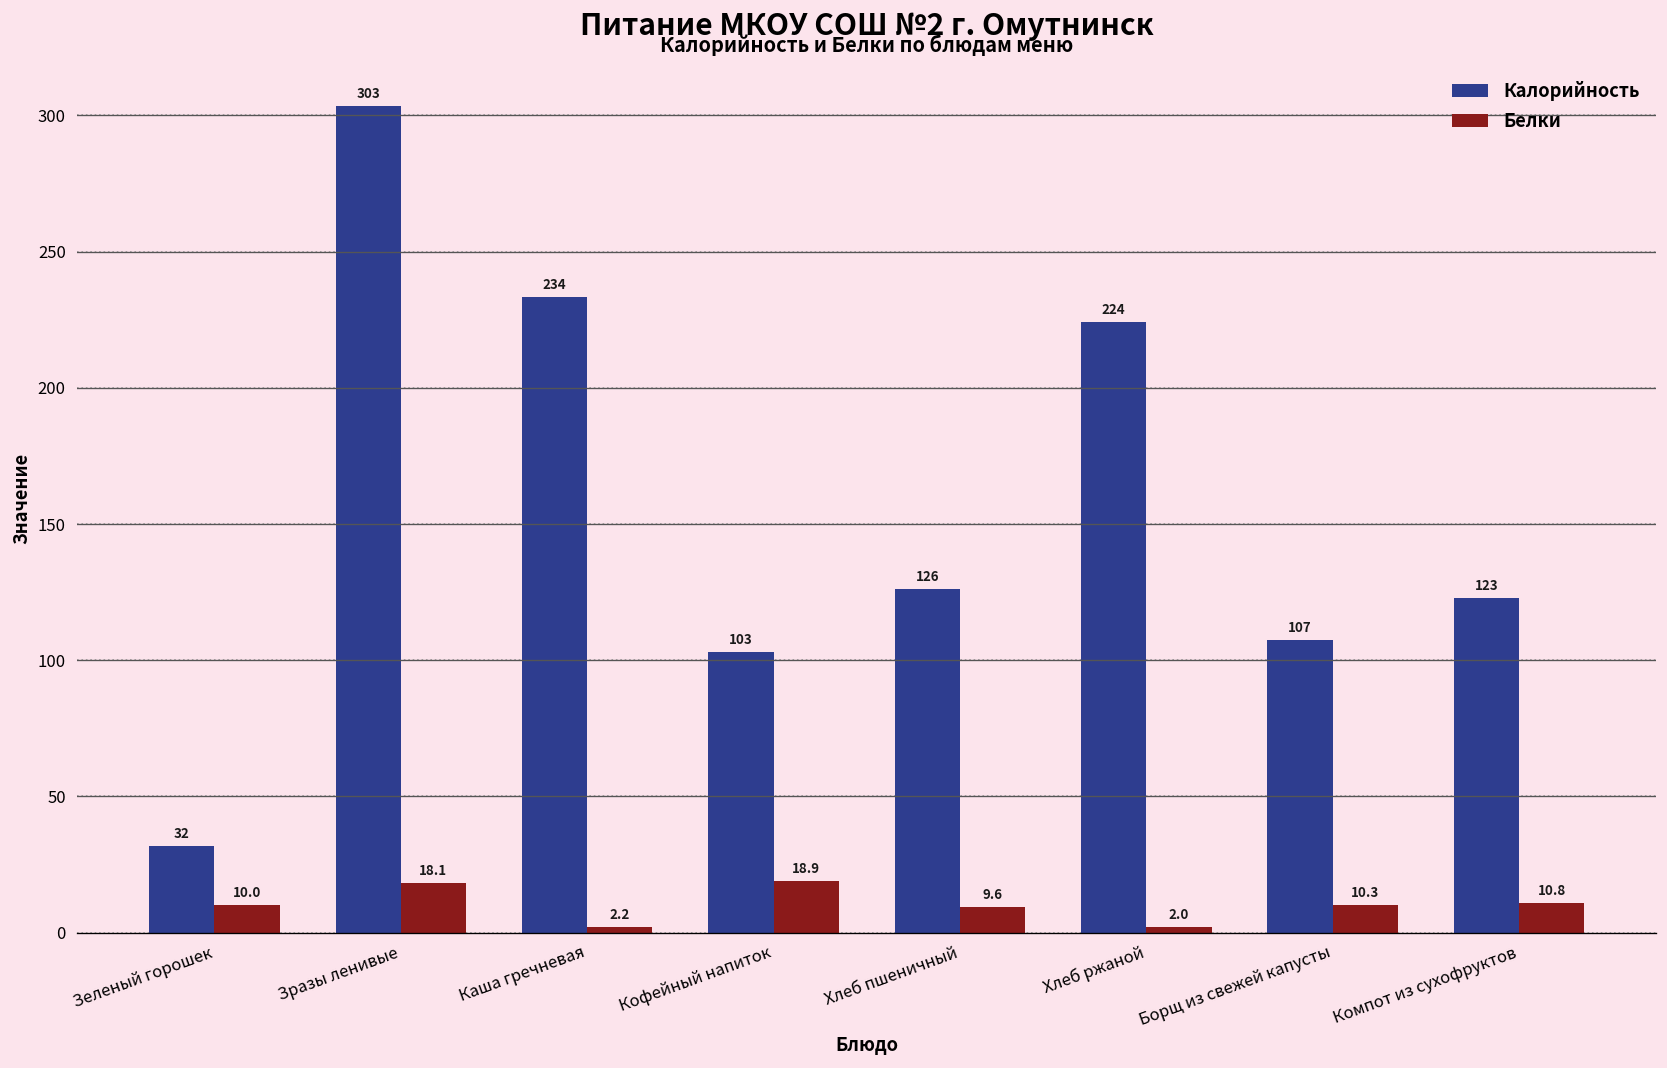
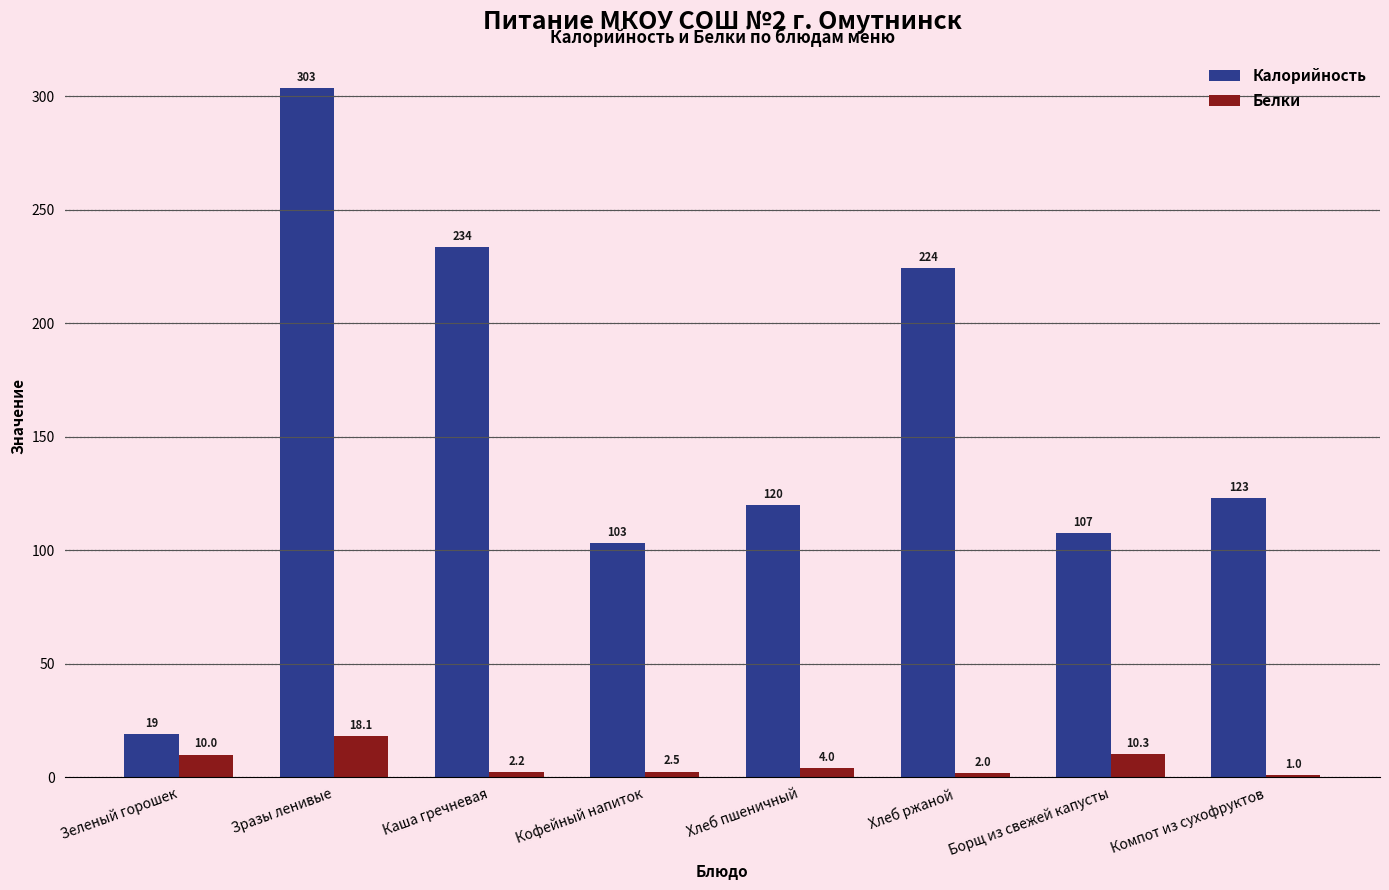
Калорийность, Зеленый горошек: 32 -> 19
Белки, Кофейный напиток: 18.9 -> 2.5
Калорийность, Хлеб пшеничный: 126 -> 120
Белки, Хлеб пшеничный: 9.6 -> 4.0
Белки, Компот из сухофруктов: 10.8 -> 1.0
